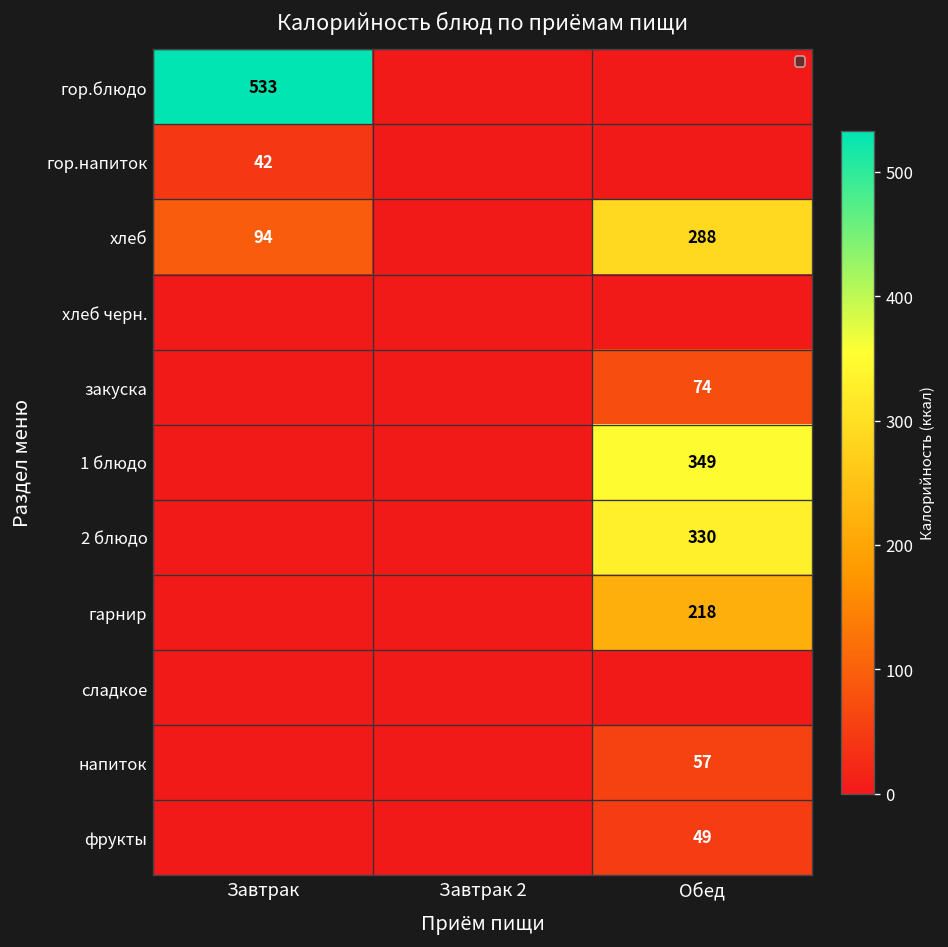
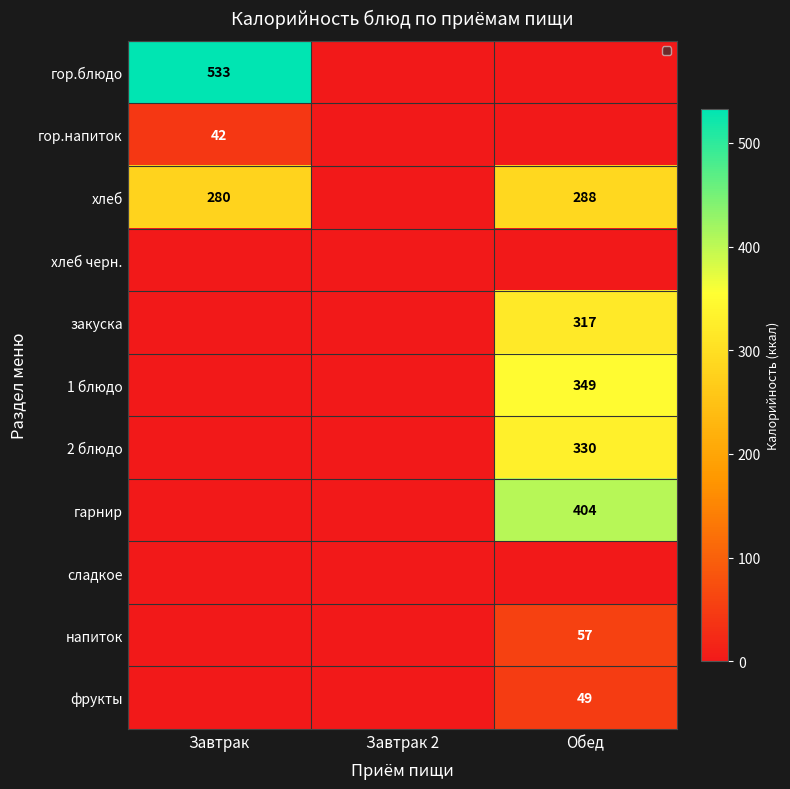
хлеб, Завтрак: 94 -> 280
закуска, Обед: 74 -> 317
гарнир, Обед: 218 -> 404
